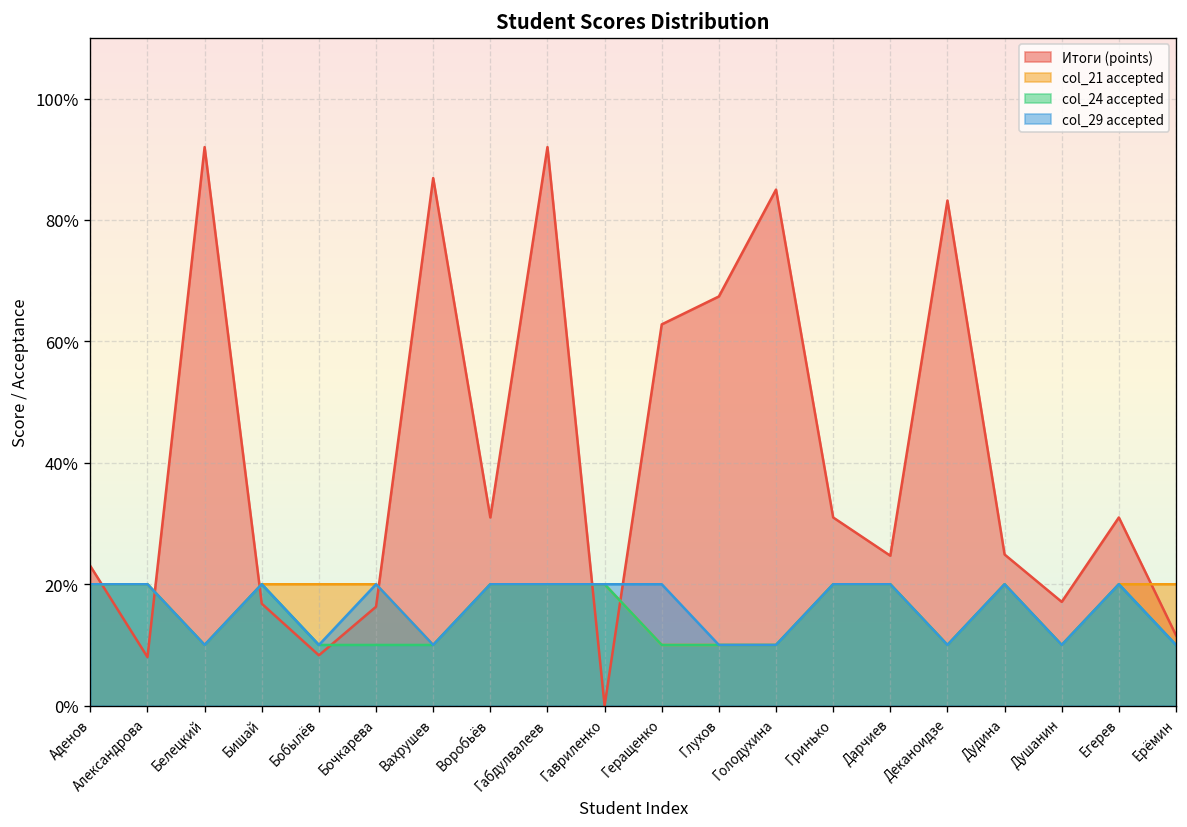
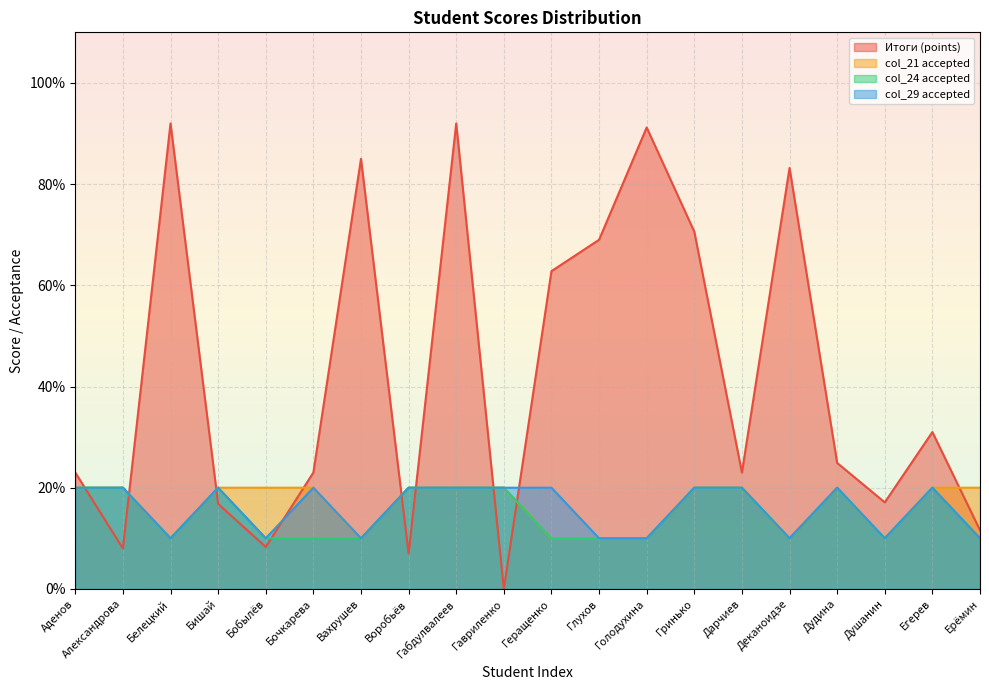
Итоги (points), Бочкарева: 16% -> 23%
Итоги (points), Вахрушев: 87% -> 85%
Итоги (points), Воробьёв: 31% -> 7%
Итоги (points), Глухов: 67% -> 69%
Итоги (points), Голодухина: 85% -> 91%
Итоги (points), Гринько: 31% -> 71%
Итоги (points), Дарчиев: 25% -> 23%
